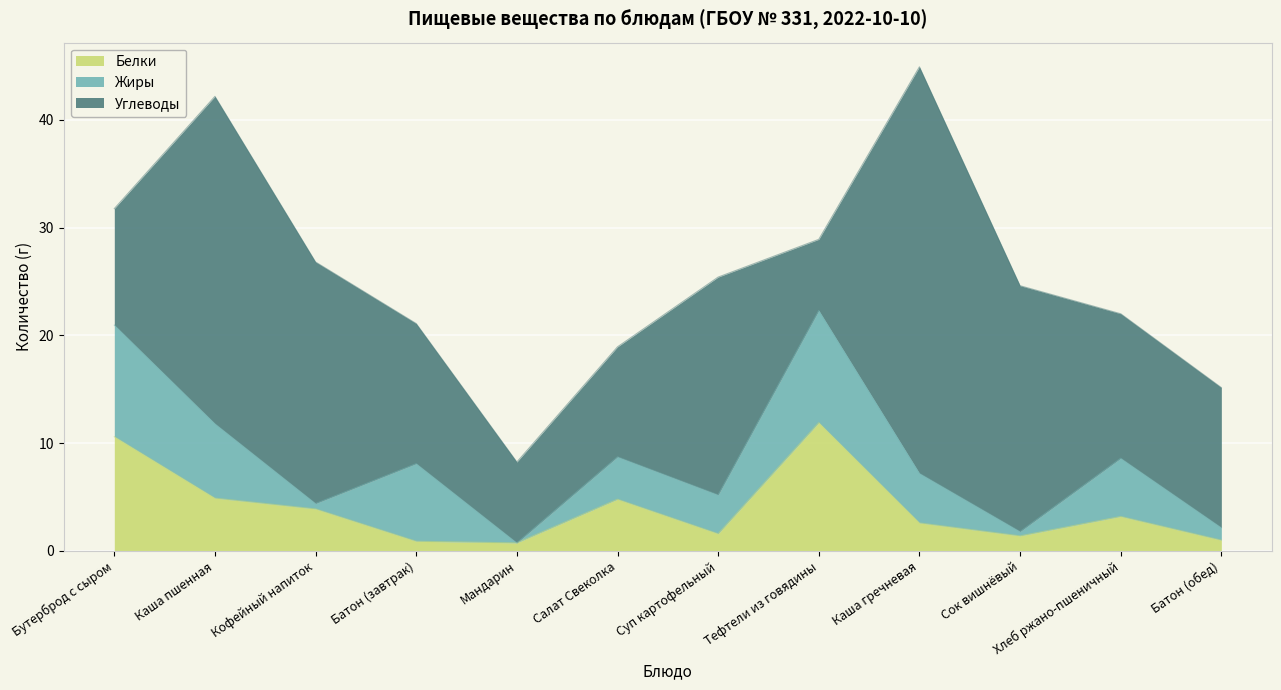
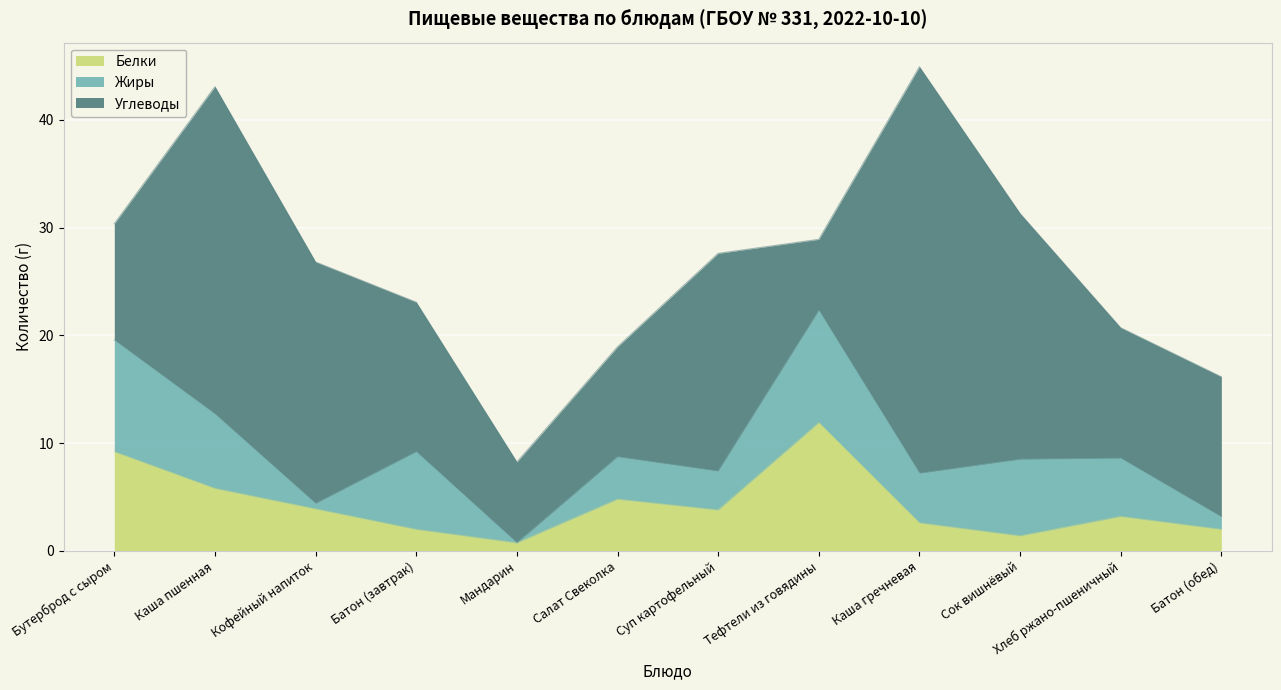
Белки, Бутерброд с сыром: 10.6 -> 9.2
Белки, Каша пшенная: 4.9 -> 5.8
Белки, Батон (завтрак): 0.9 -> 2.0
Углеводы, Батон (завтрак): 13.0 -> 13.9
Белки, Суп картофельный: 1.6 -> 3.8
Жиры, Сок вишнёвый: 0.4 -> 7.1
Углеводы, Хлеб ржано-пшеничный: 13.4 -> 12.1
Белки, Батон (обед): 1 -> 2
